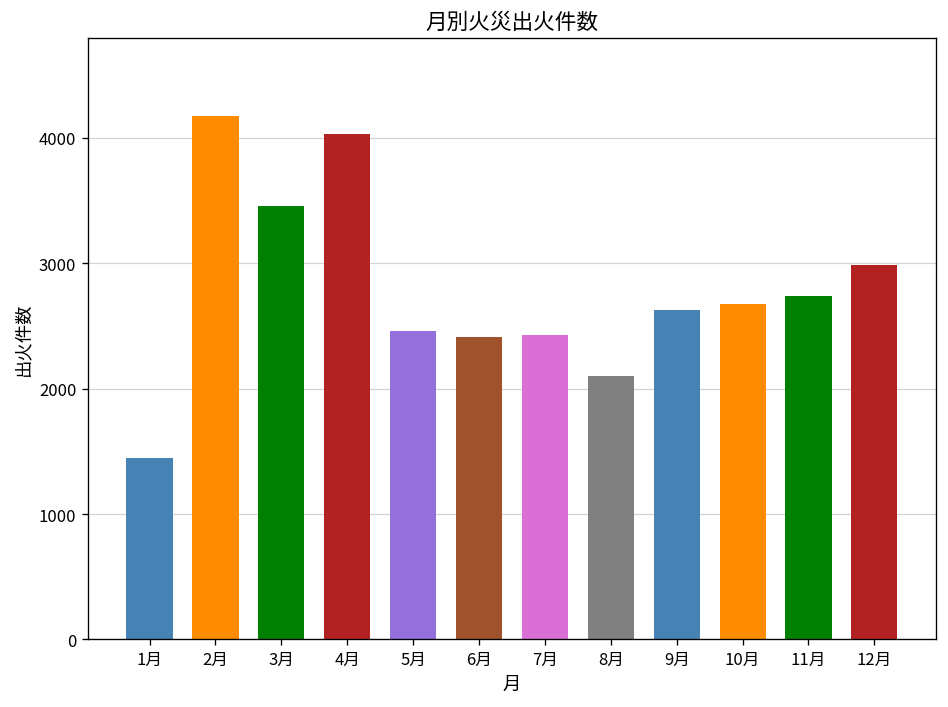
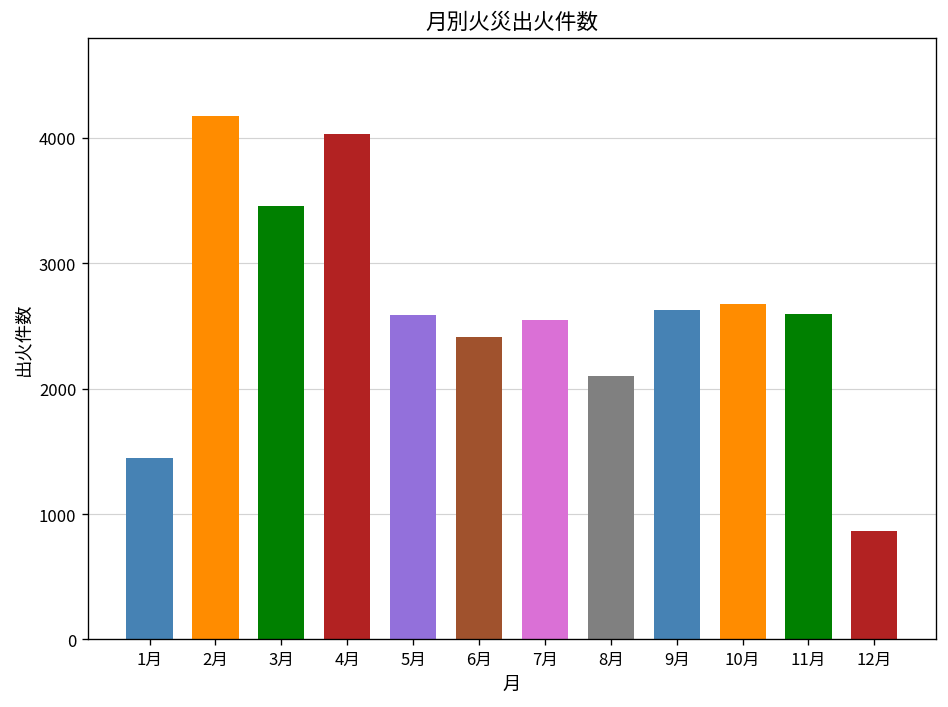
5月: 2460 -> 2590
7月: 2430 -> 2550
11月: 2740 -> 2600
12月: 2980 -> 870
